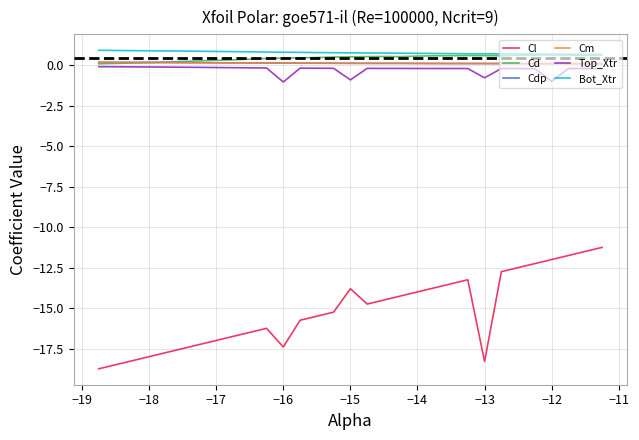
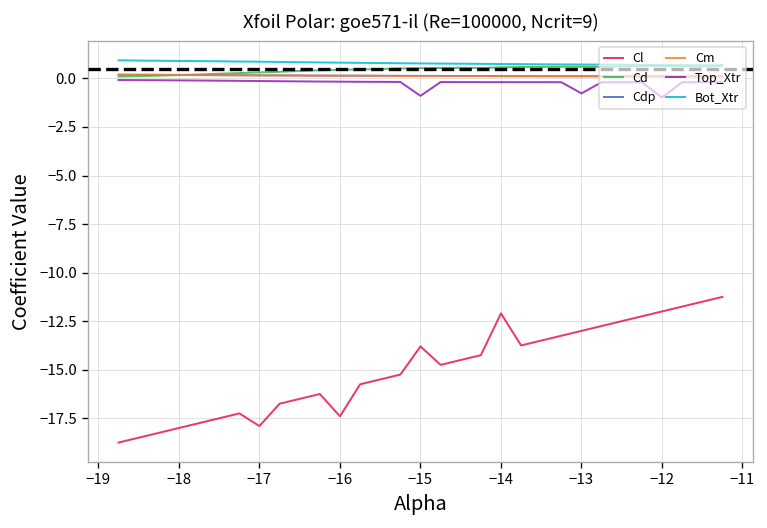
Cl, −17: -17.0 -> -17.9
Top_Xtr, −16: -1.0 -> -0.2
Cl, −14: -14.0 -> -12.1
Cl, −13: -18.3 -> -13.0
